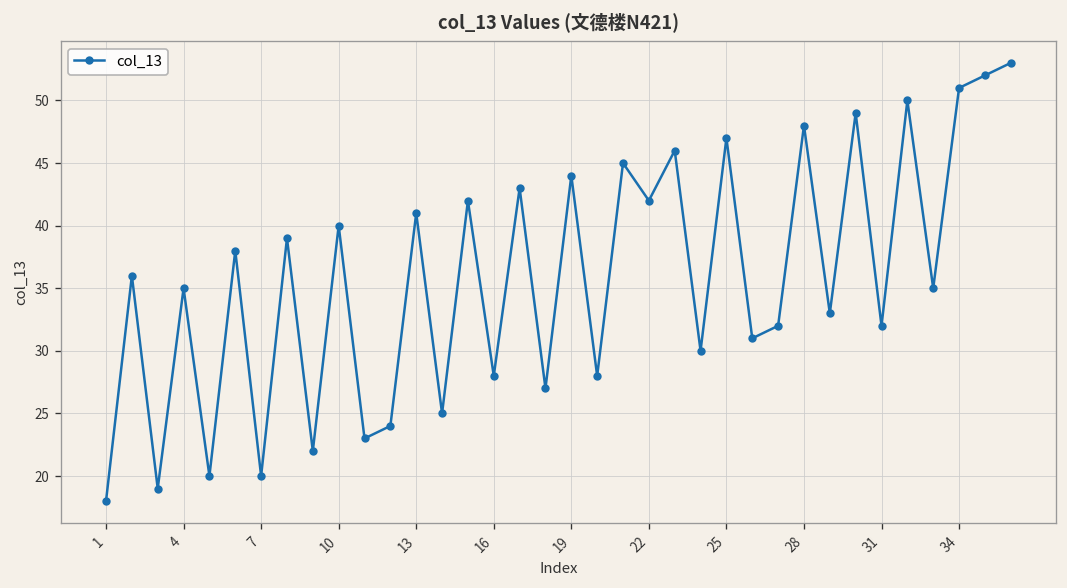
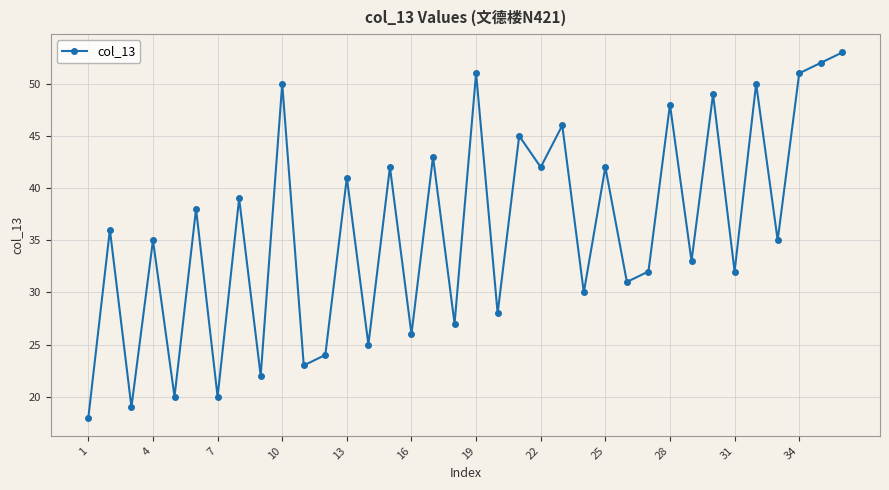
10: 40 -> 50
16: 28 -> 26
19: 44 -> 51
25: 47 -> 42
